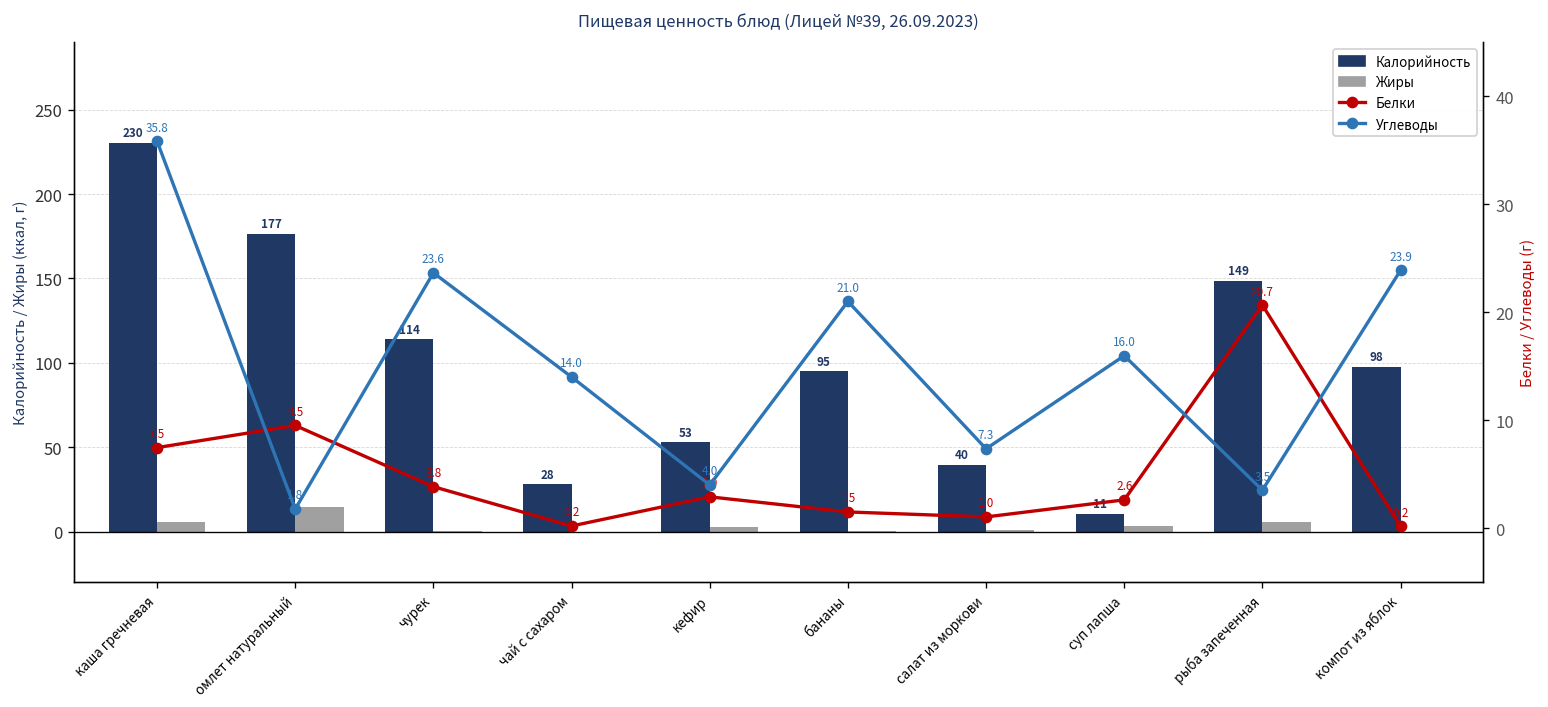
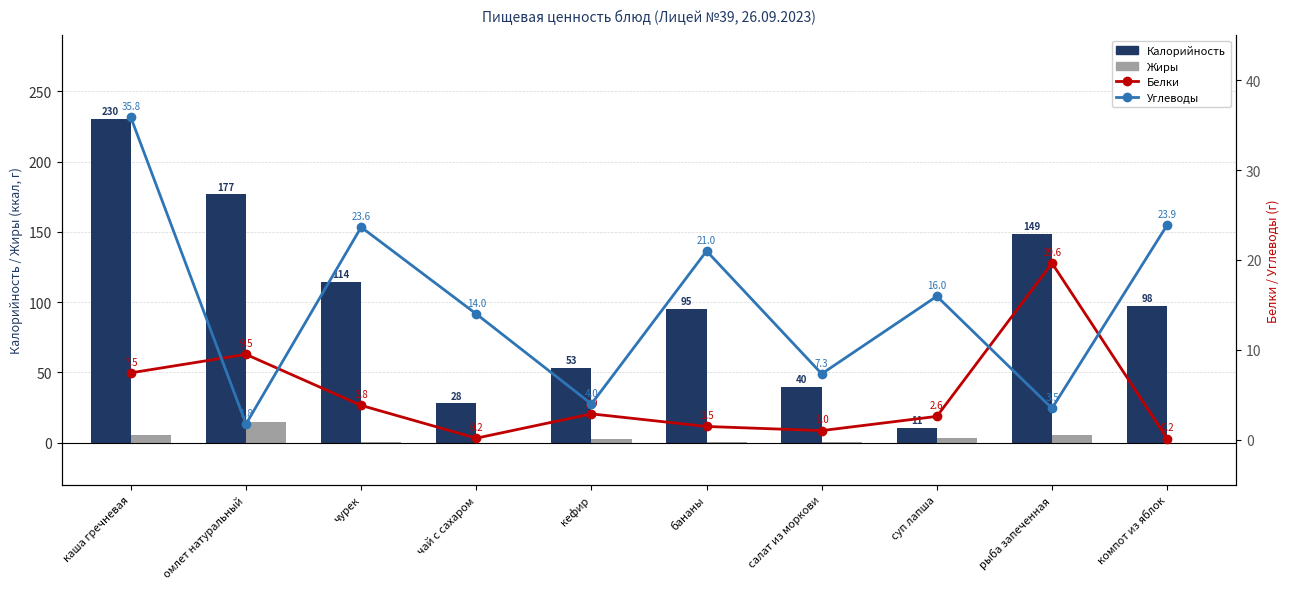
Белки, рыба запеченная: 20.7 -> 19.6
